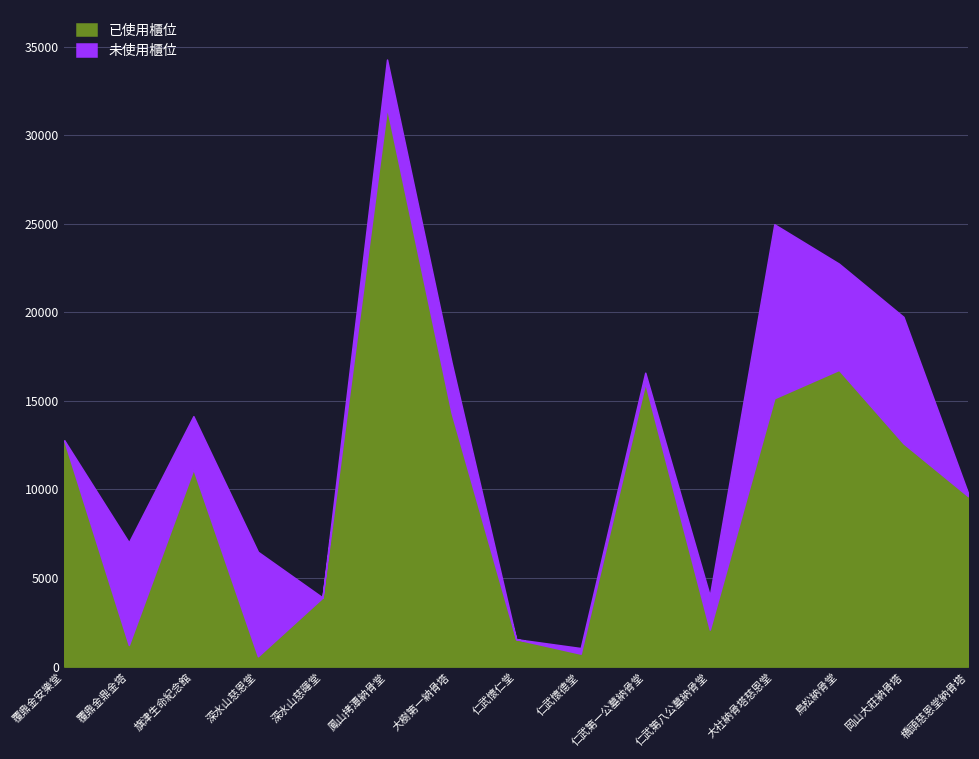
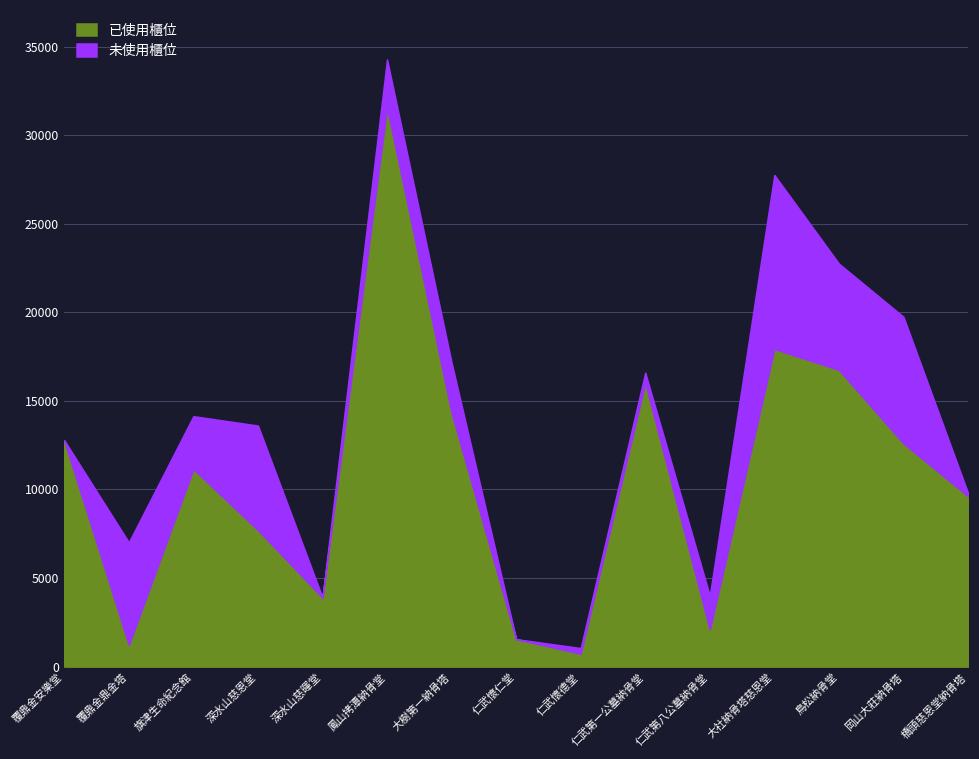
已使用櫃位, 深水山慈恩堂: 600 -> 7700
已使用櫃位, 大社納骨塔慈恩堂: 15200 -> 17900
